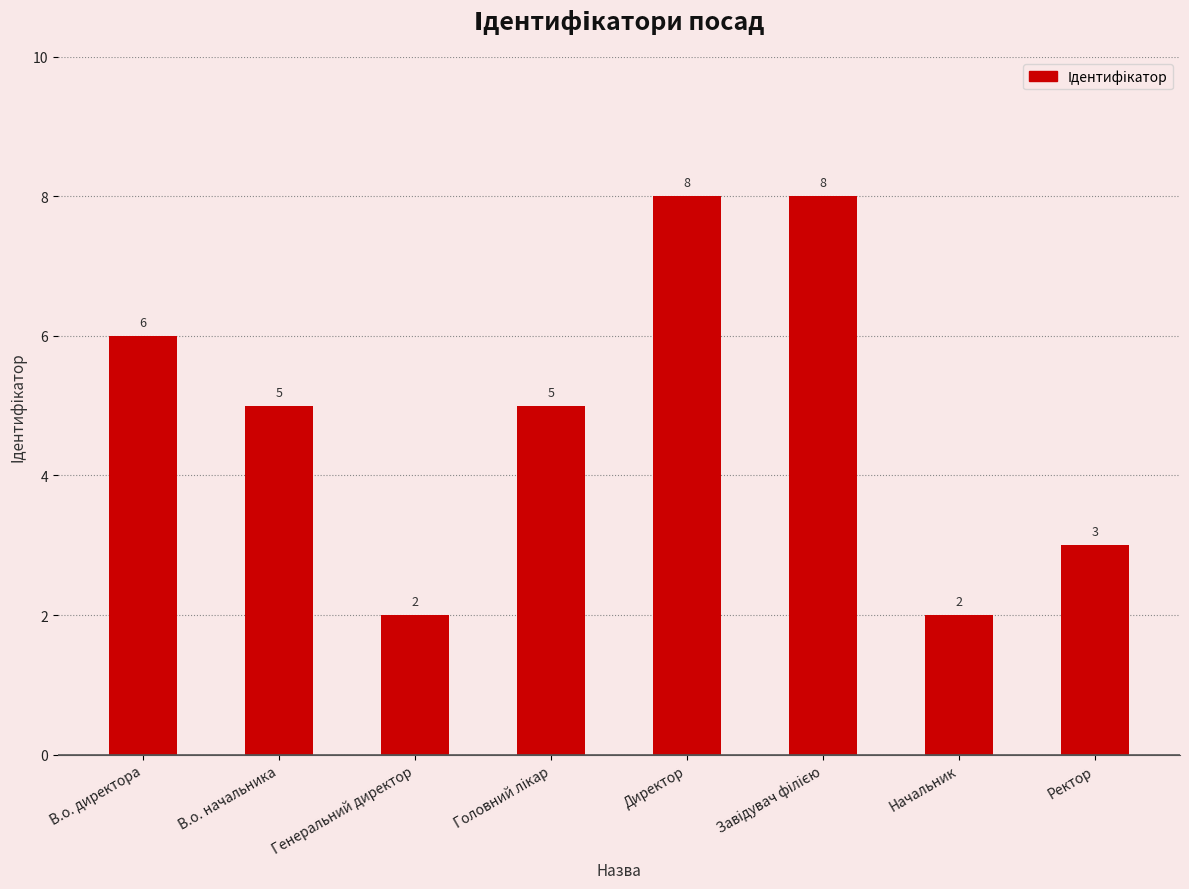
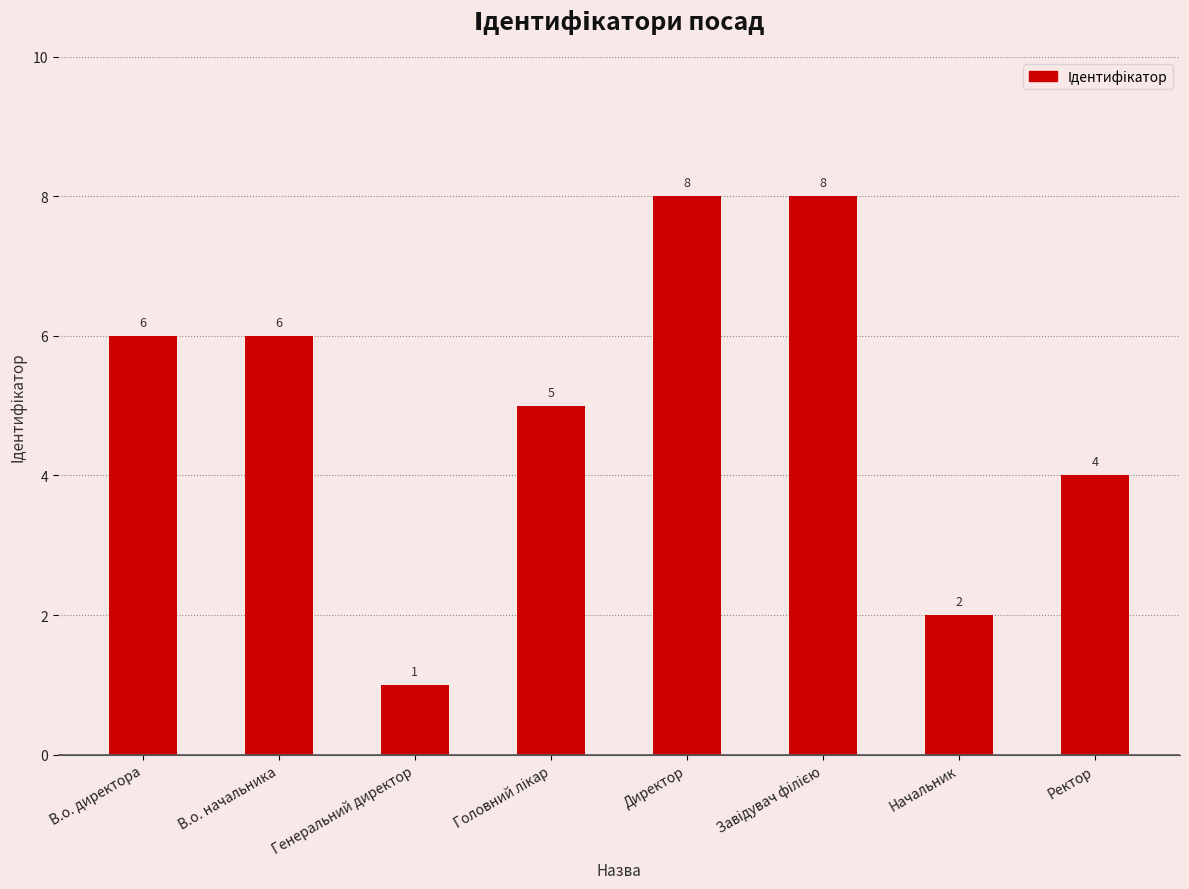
В.о. начальника: 5 -> 6
Генеральний директор: 2 -> 1
Ректор: 3 -> 4
